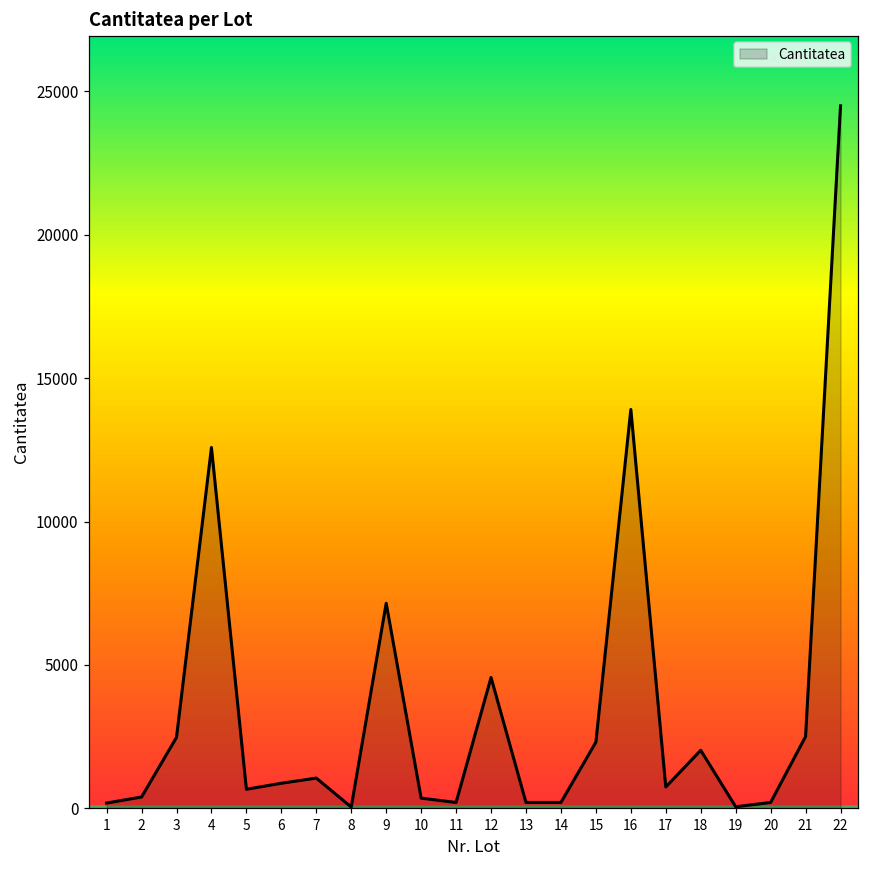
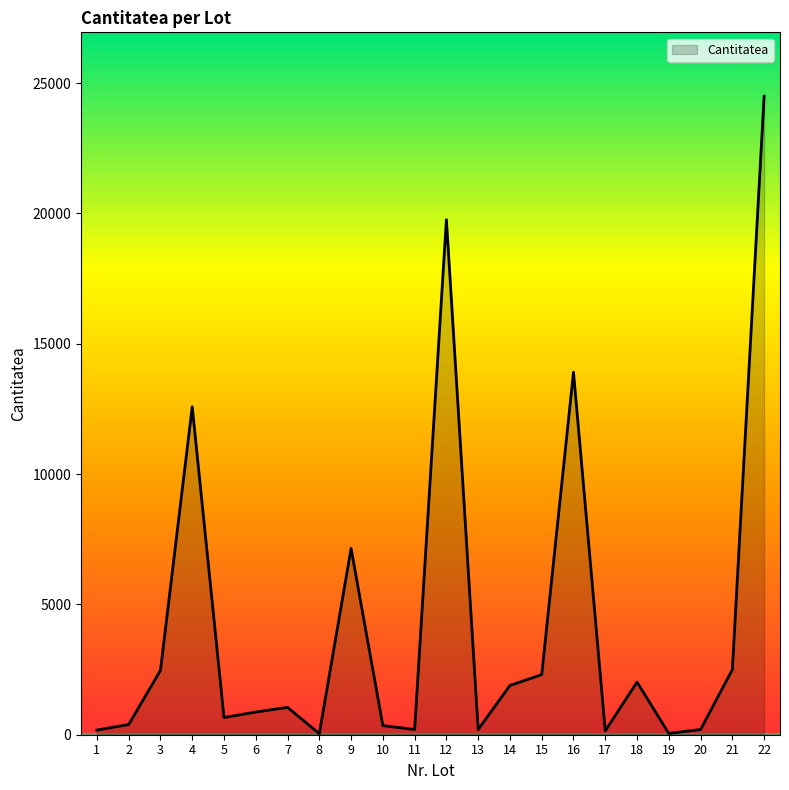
12: 4600 -> 19800
14: 200 -> 1900
17: 700 -> 200
